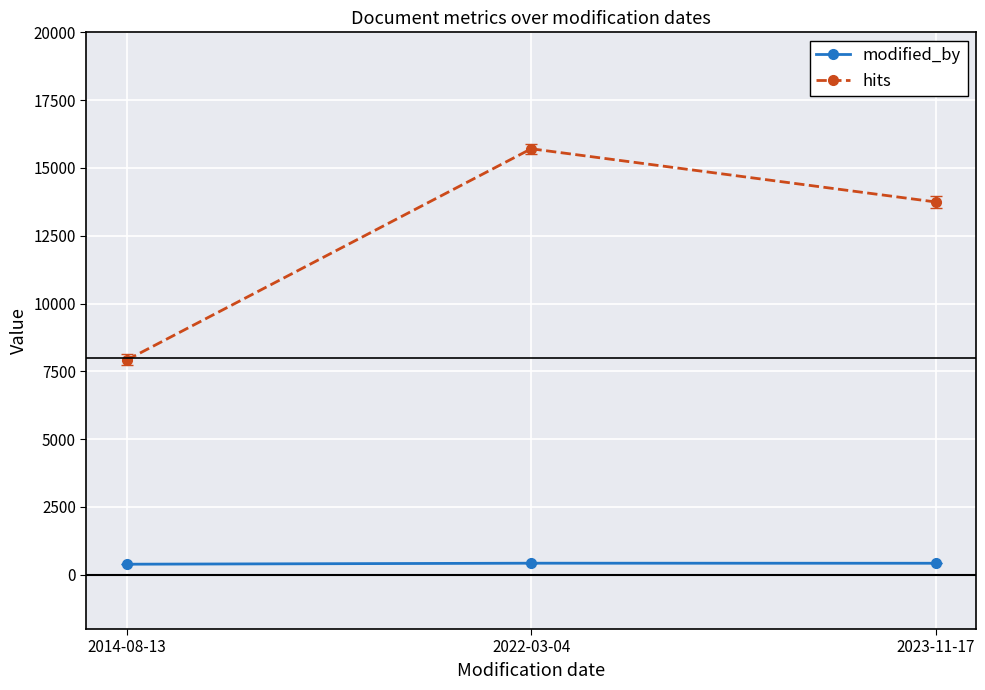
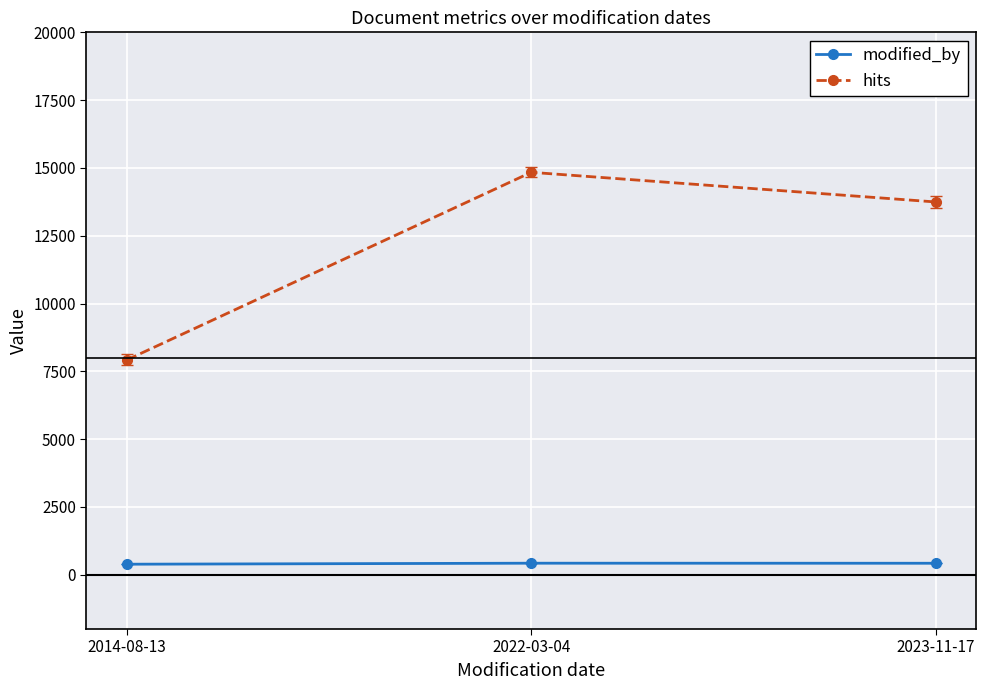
hits, 2022-03-04: 15700 -> 14800
